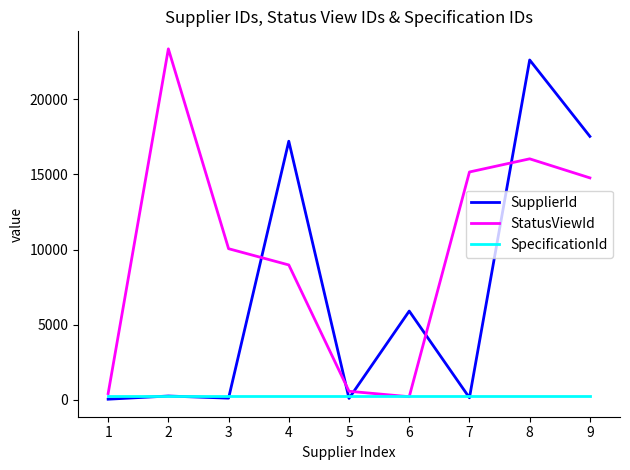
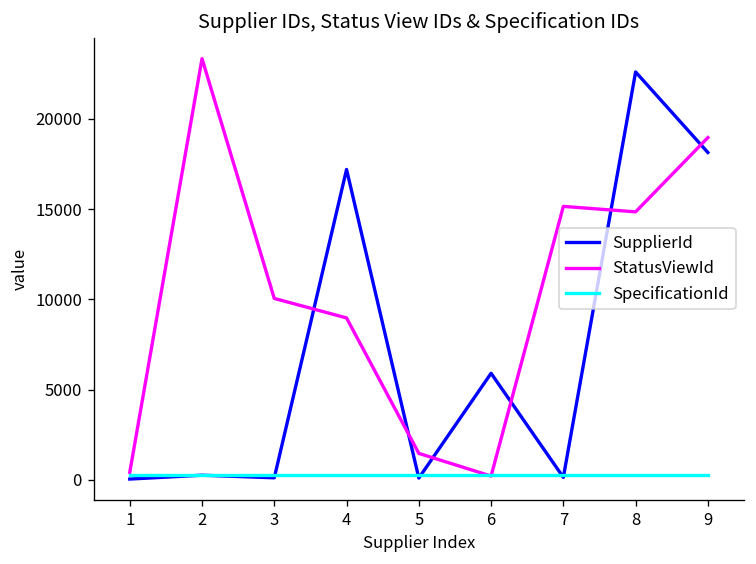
StatusViewId, 5: 600 -> 1500
StatusViewId, 8: 16000 -> 14900
SupplierId, 9: 17500 -> 18100
StatusViewId, 9: 14800 -> 19000
